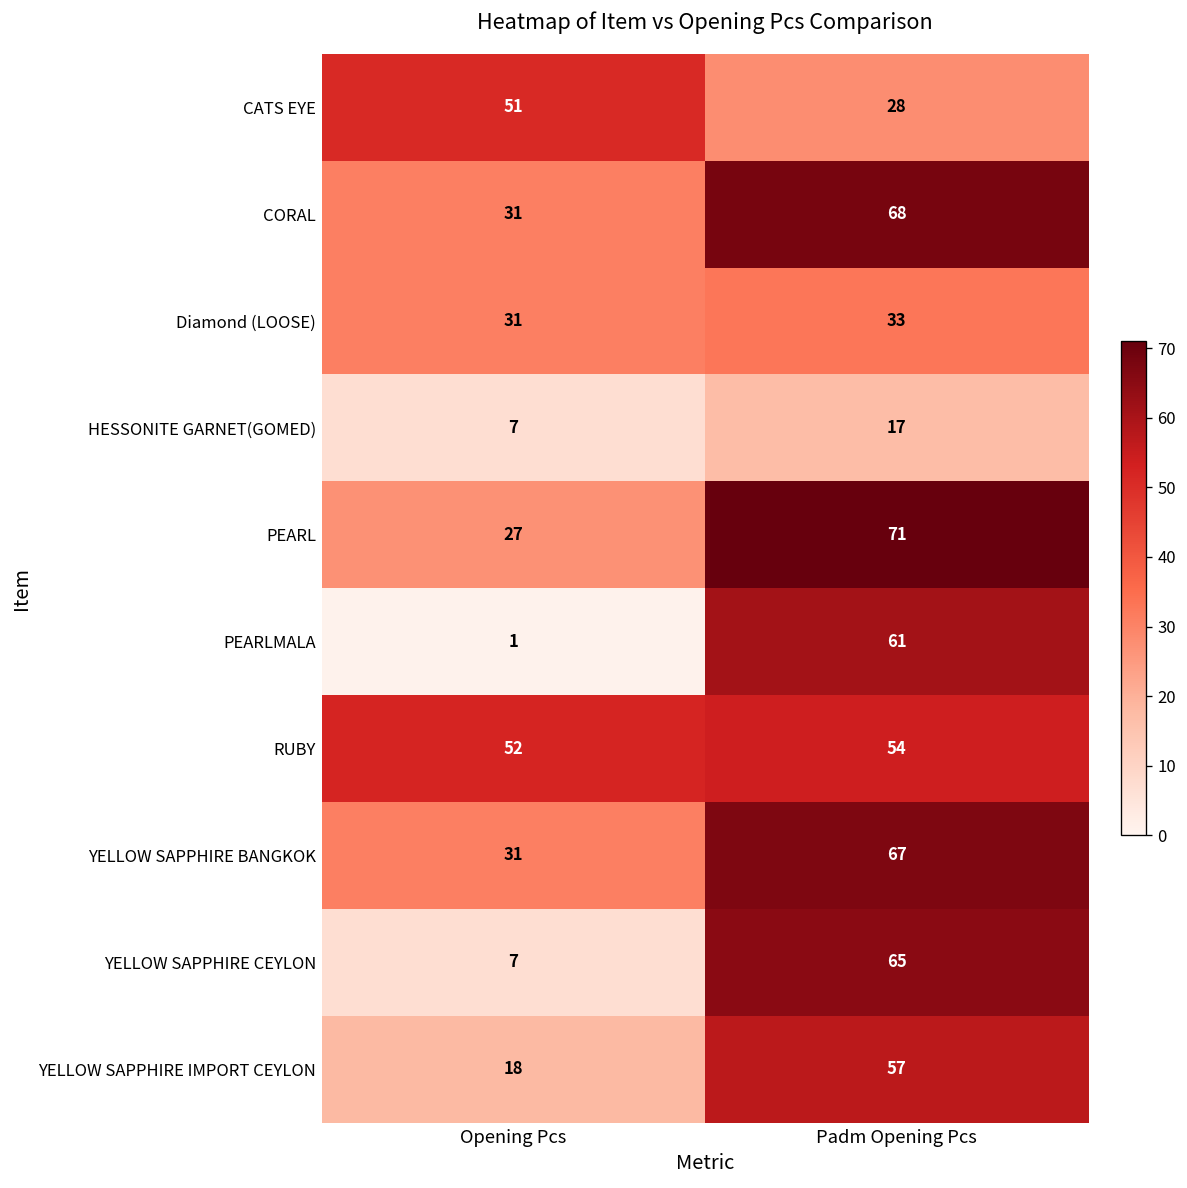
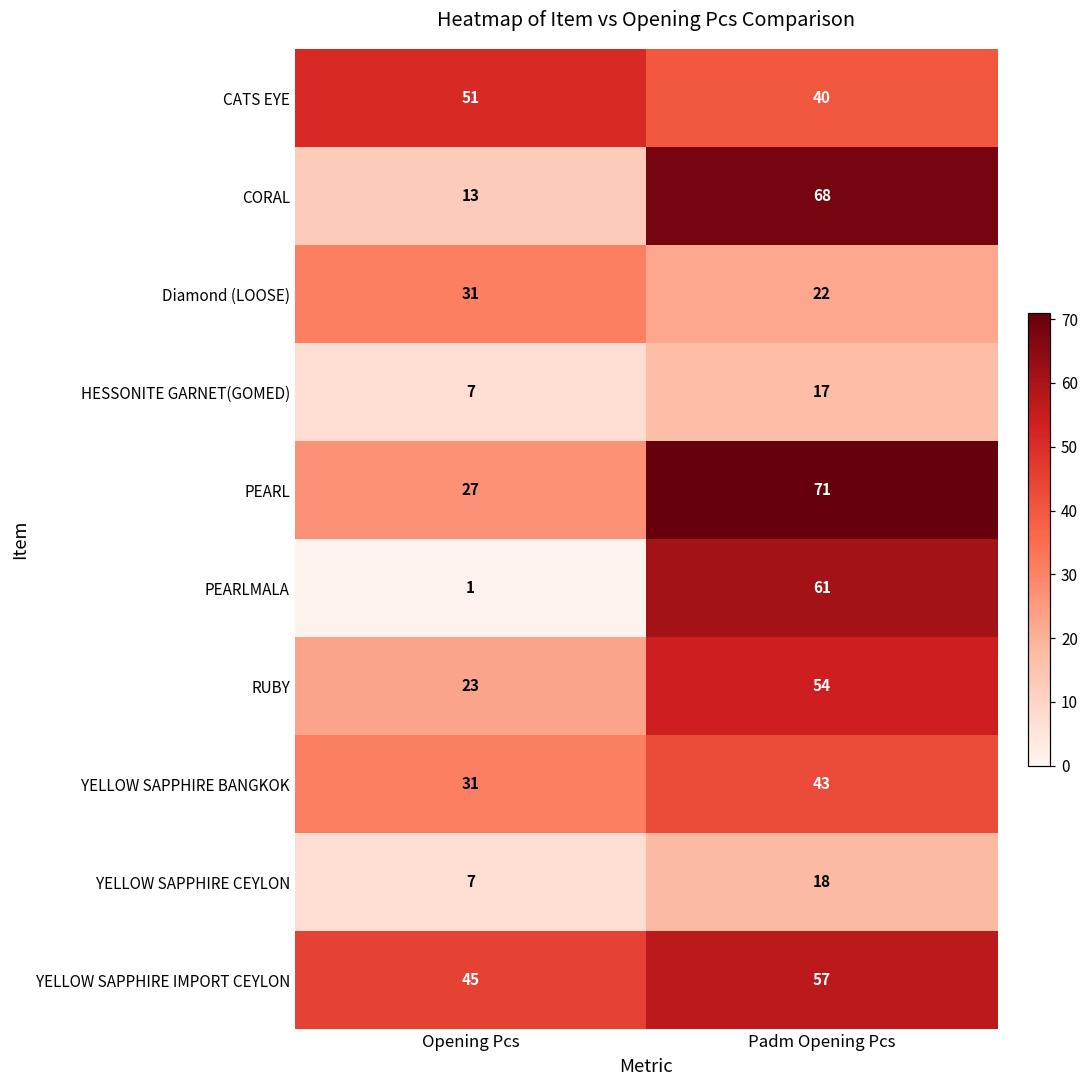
CATS EYE, Padm Opening Pcs: 28 -> 40
CORAL, Opening Pcs: 31 -> 13
Diamond (LOOSE), Padm Opening Pcs: 33 -> 22
RUBY, Opening Pcs: 52 -> 23
YELLOW SAPPHIRE BANGKOK, Padm Opening Pcs: 67 -> 43
YELLOW SAPPHIRE CEYLON, Padm Opening Pcs: 65 -> 18
YELLOW SAPPHIRE IMPORT CEYLON, Opening Pcs: 18 -> 45
